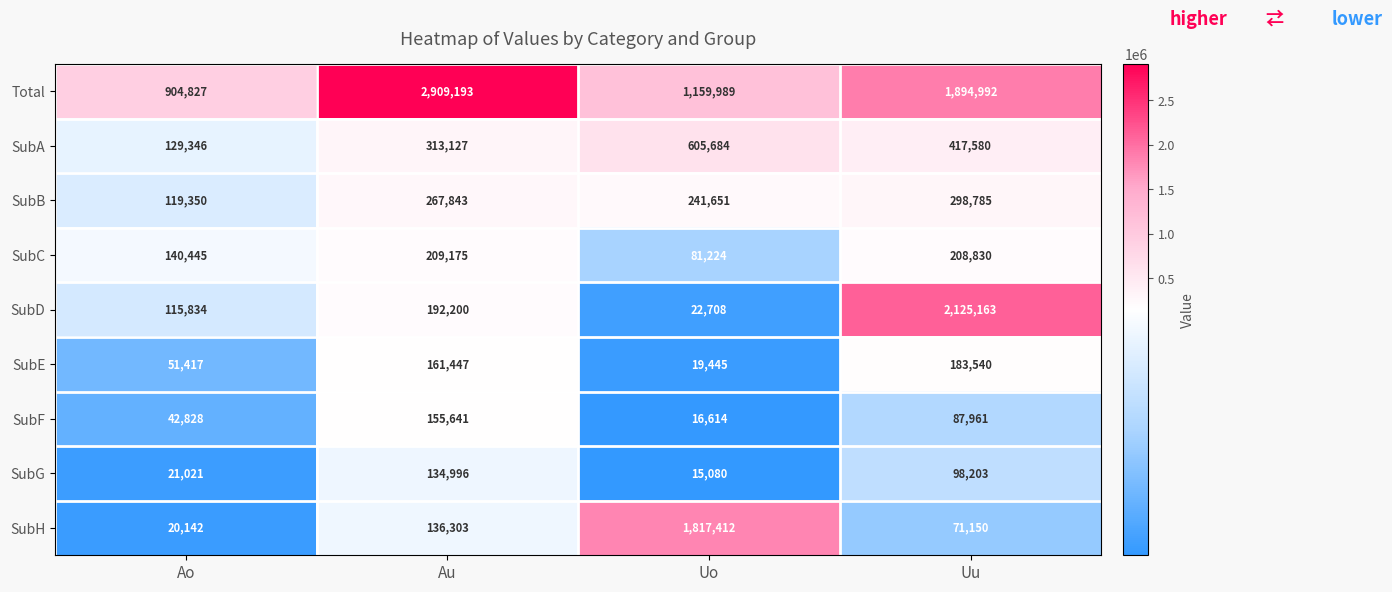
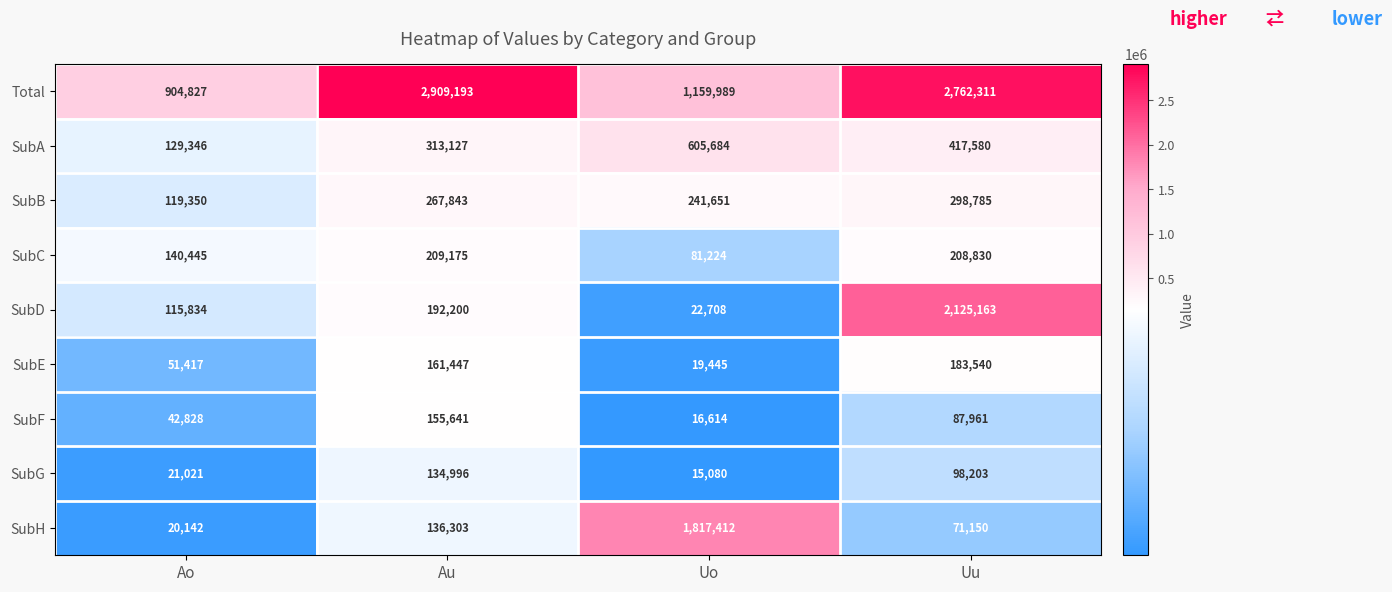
Total, Uu: 1,894,992 -> 2,762,311
